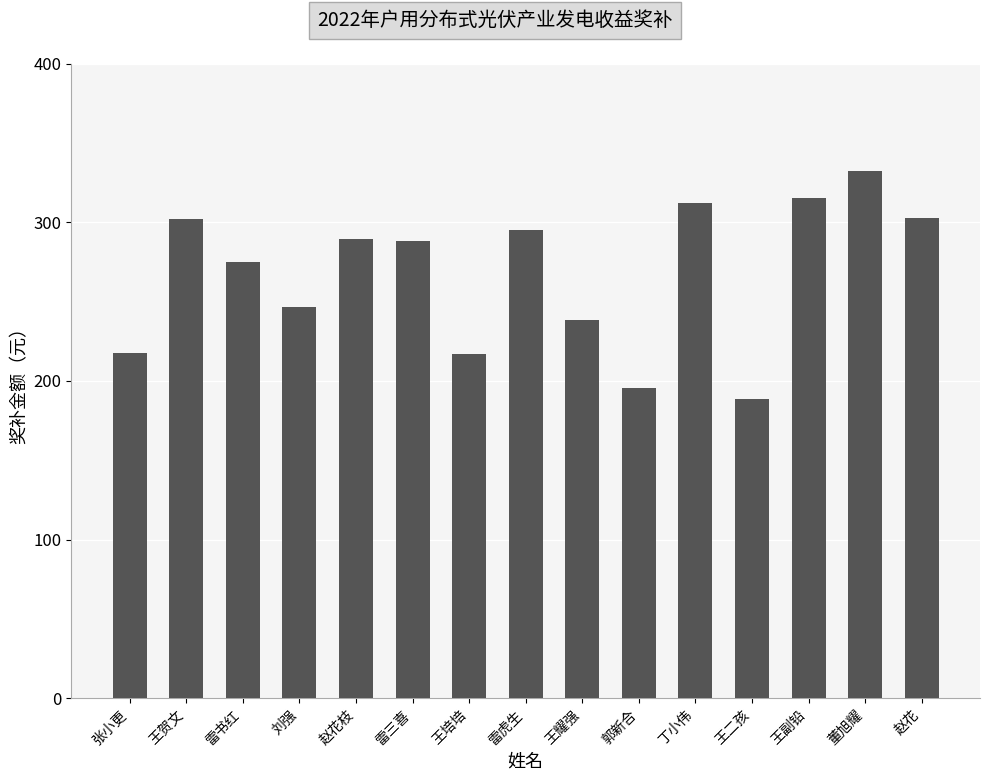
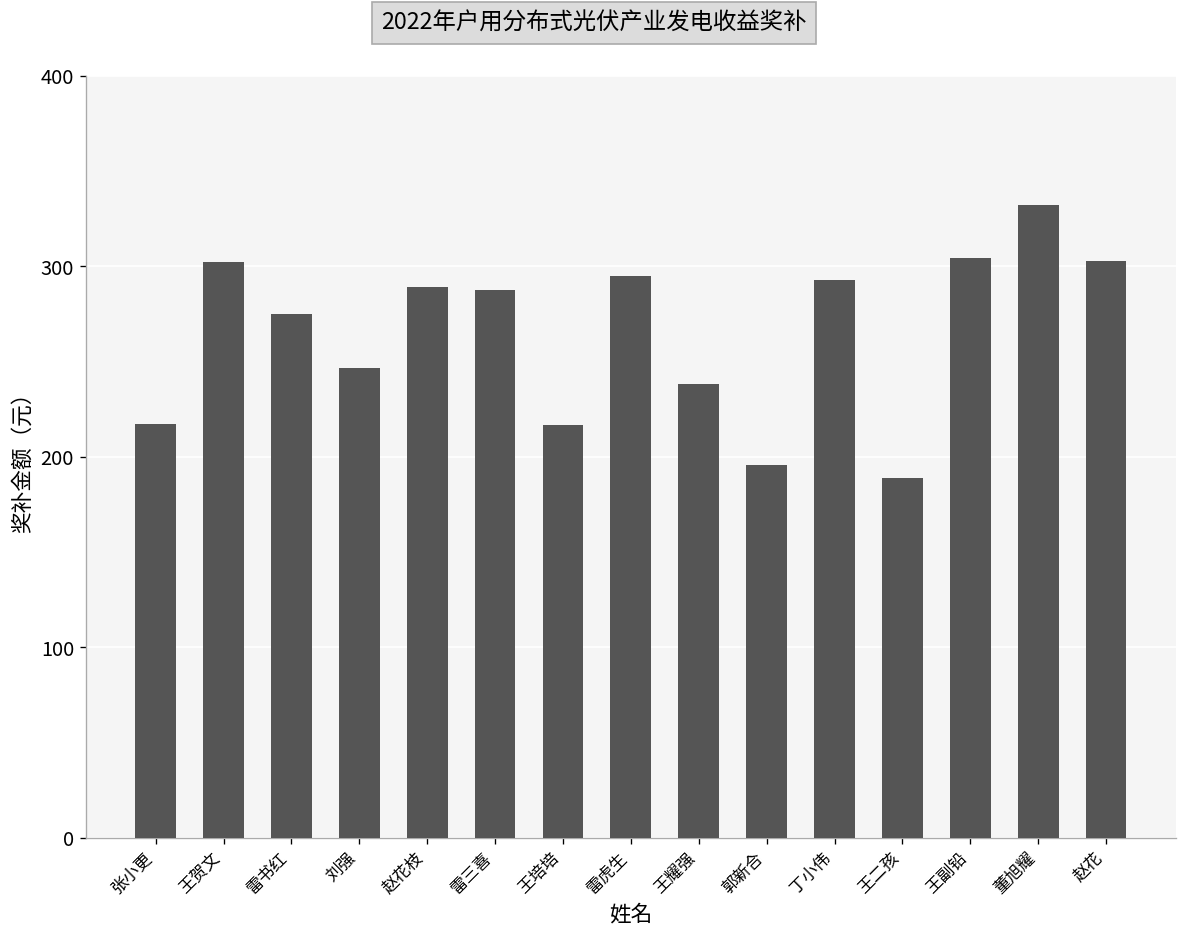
丁小伟: 312 -> 293
王副铅: 316 -> 304
